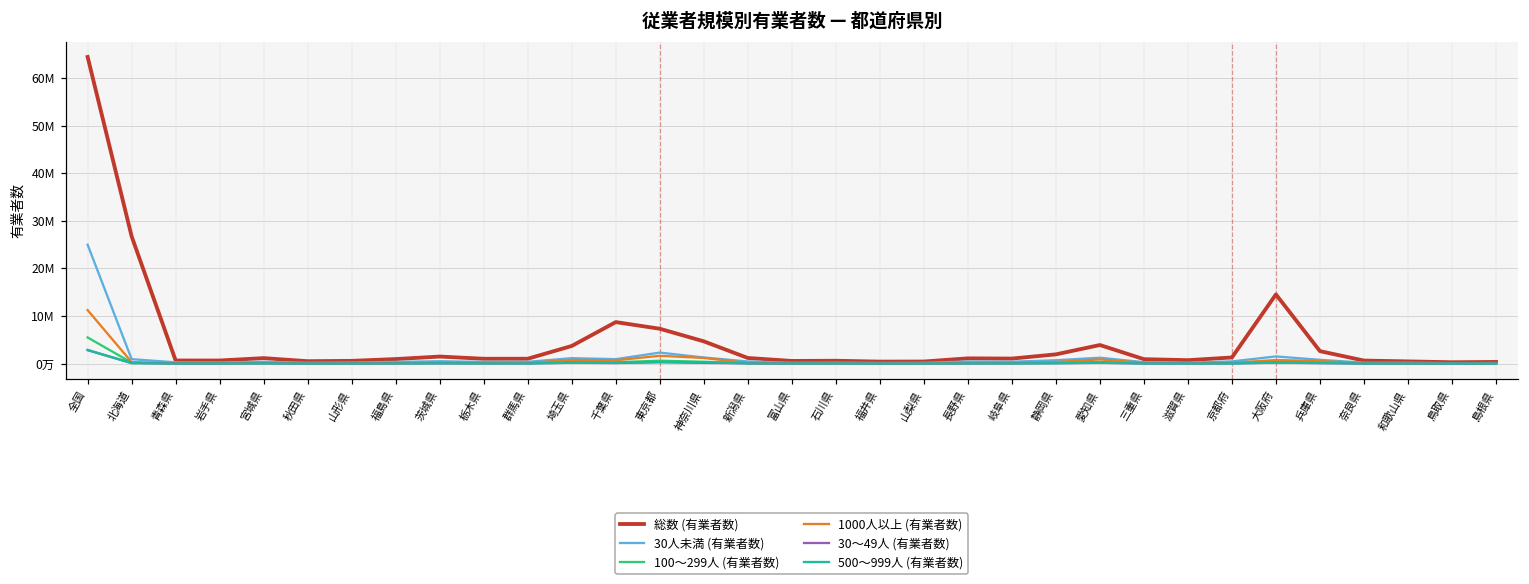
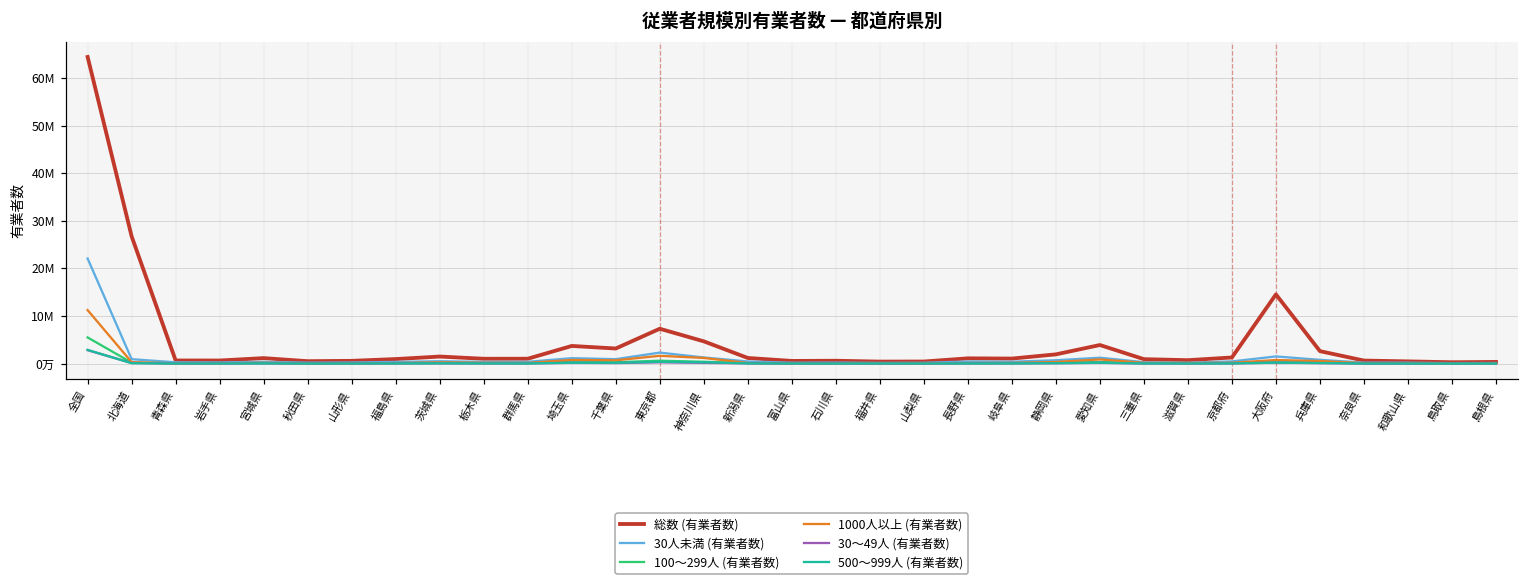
30人未満 (有業者数), 全国: 25000000 -> 22000000
総数 (有業者数), 千葉県: 9000000 -> 3000000
